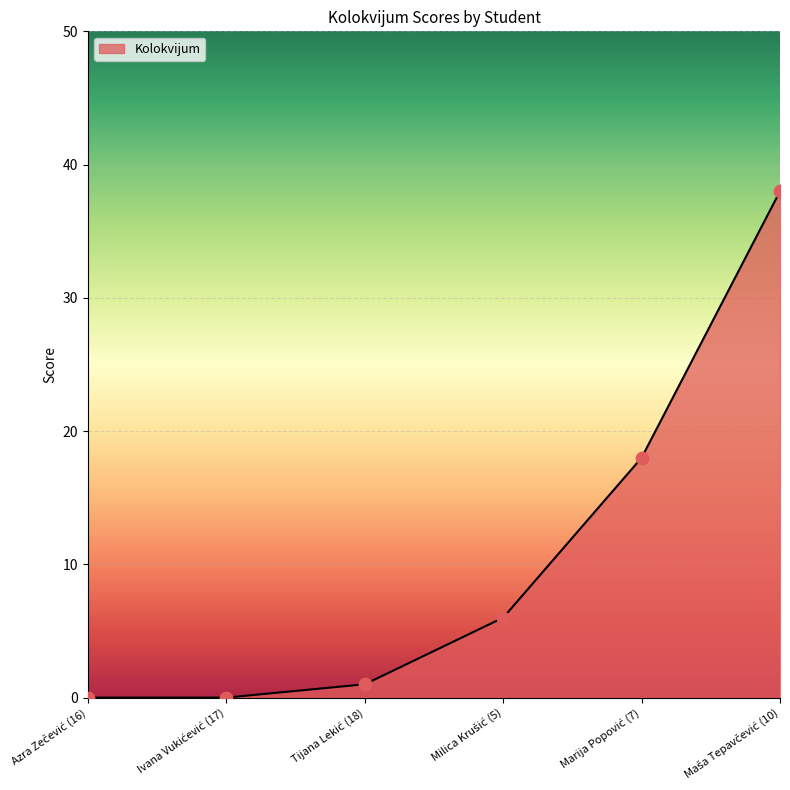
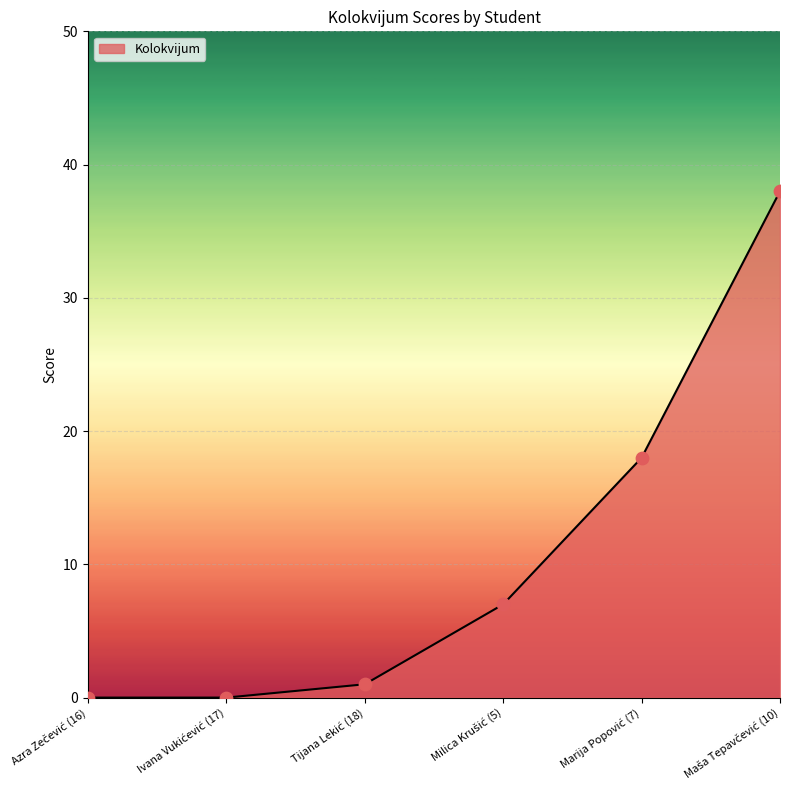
Milica Krušić (5): 6 -> 7
